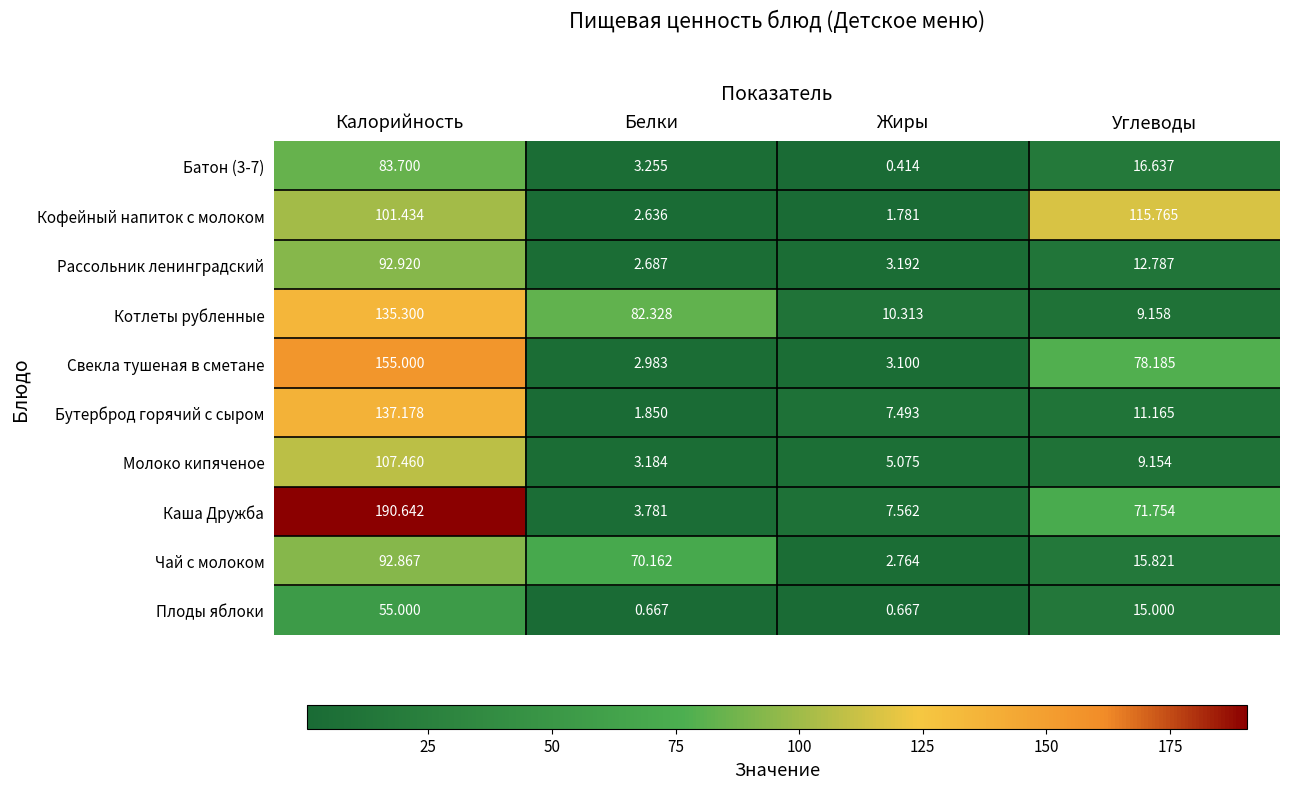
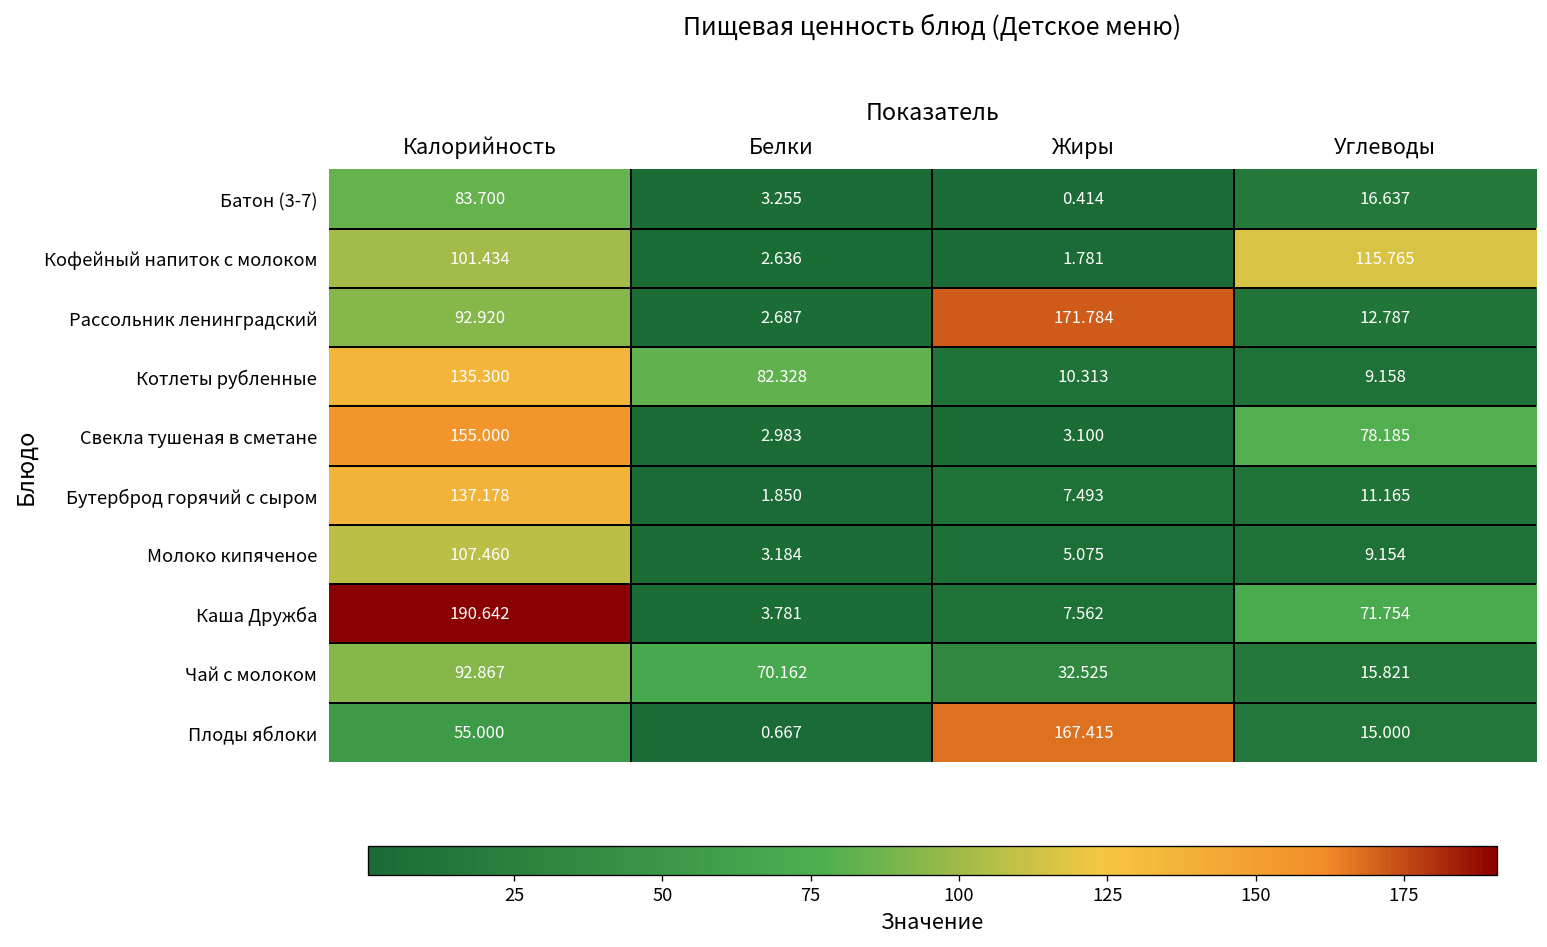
Рассольник ленинградский, Жиры: 3.192 -> 171.784
Чай с молоком, Жиры: 2.764 -> 32.525
Плоды яблоки, Жиры: 0.667 -> 167.415
